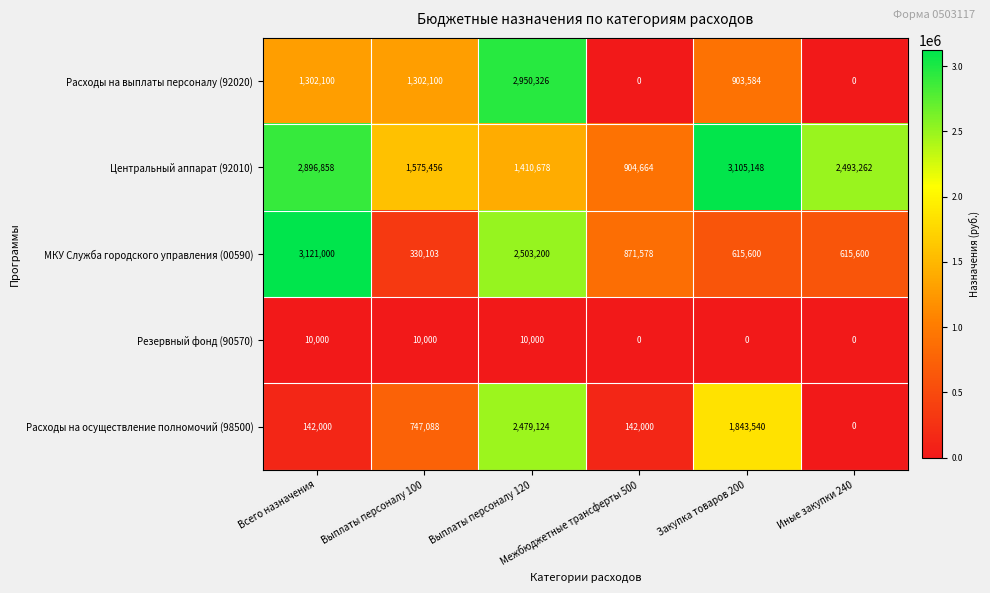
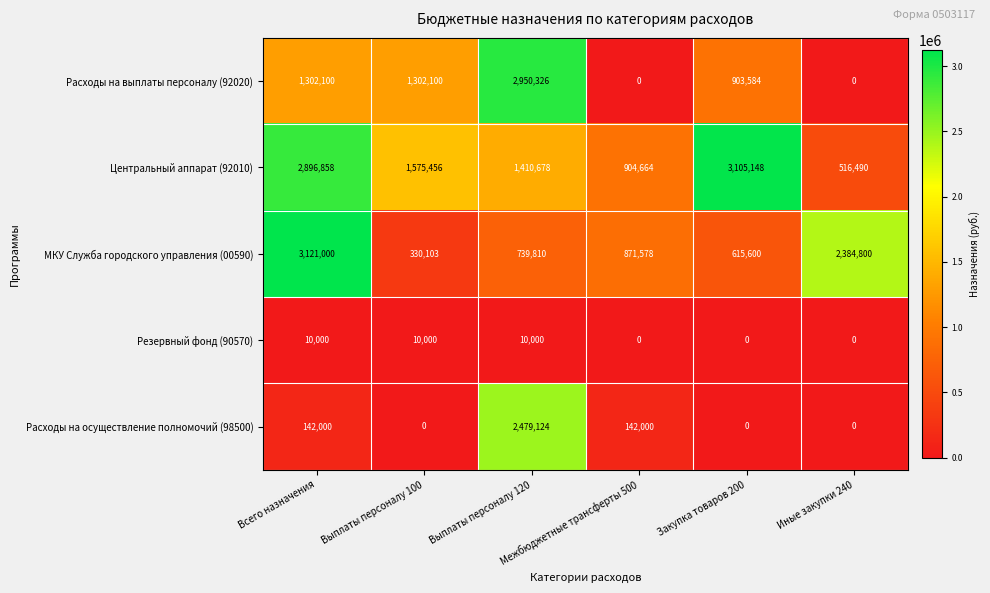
Центральный аппарат (92010), Иные закупки 240: 2,493,262 -> 516,490
МКУ Служба городского управления (00590), Выплаты персоналу 120: 2,503,200 -> 739,810
МКУ Служба городского управления (00590), Иные закупки 240: 615,600 -> 2,384,800
Расходы на осуществление полномочий (98500), Выплаты персоналу 100: 747,088 -> 0
Расходы на осуществление полномочий (98500), Закупка товаров 200: 1,843,540 -> 0
